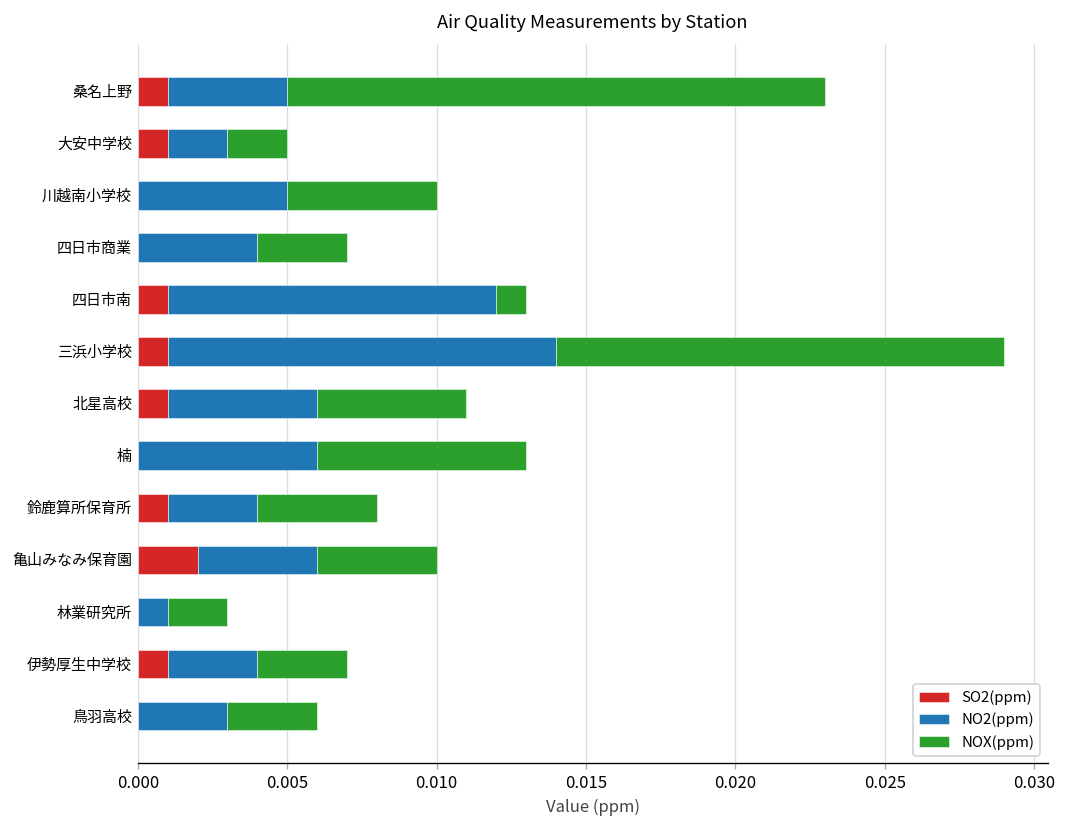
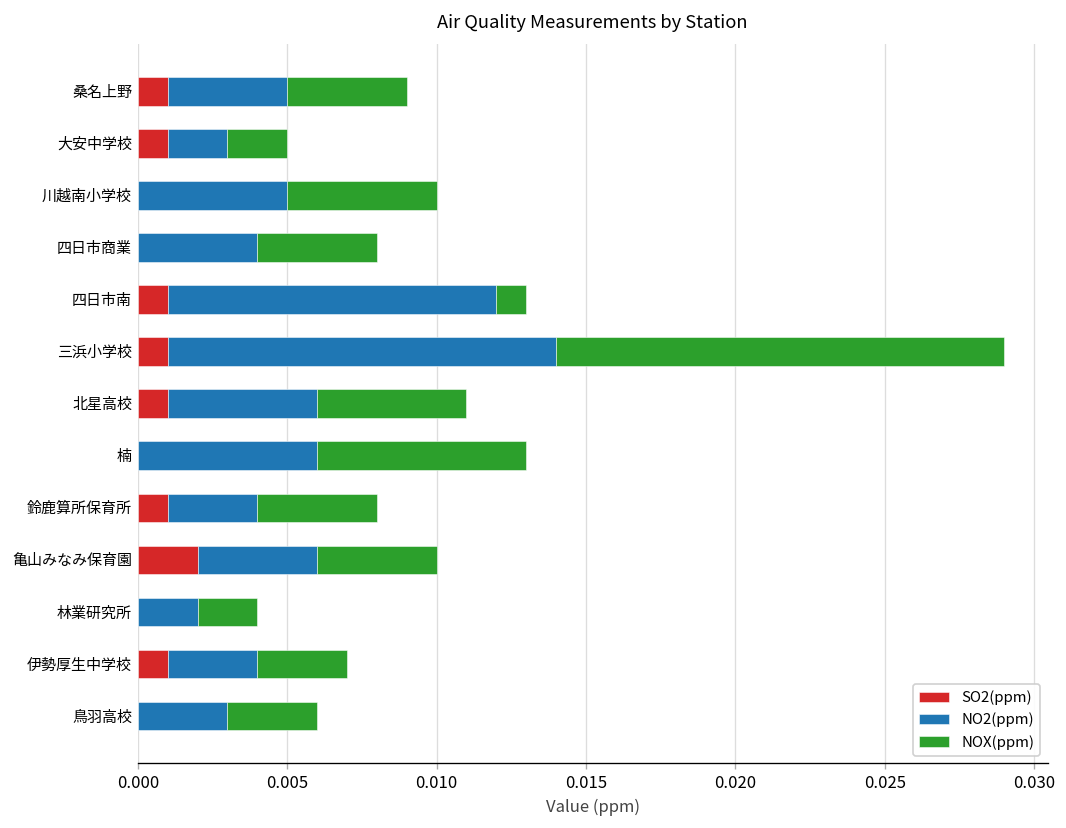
NOX(ppm), 桑名上野: 0.018 -> 0.004
NOX(ppm), 四日市商業: 0.003 -> 0.004
NO2(ppm), 林業研究所: 0.001 -> 0.002
